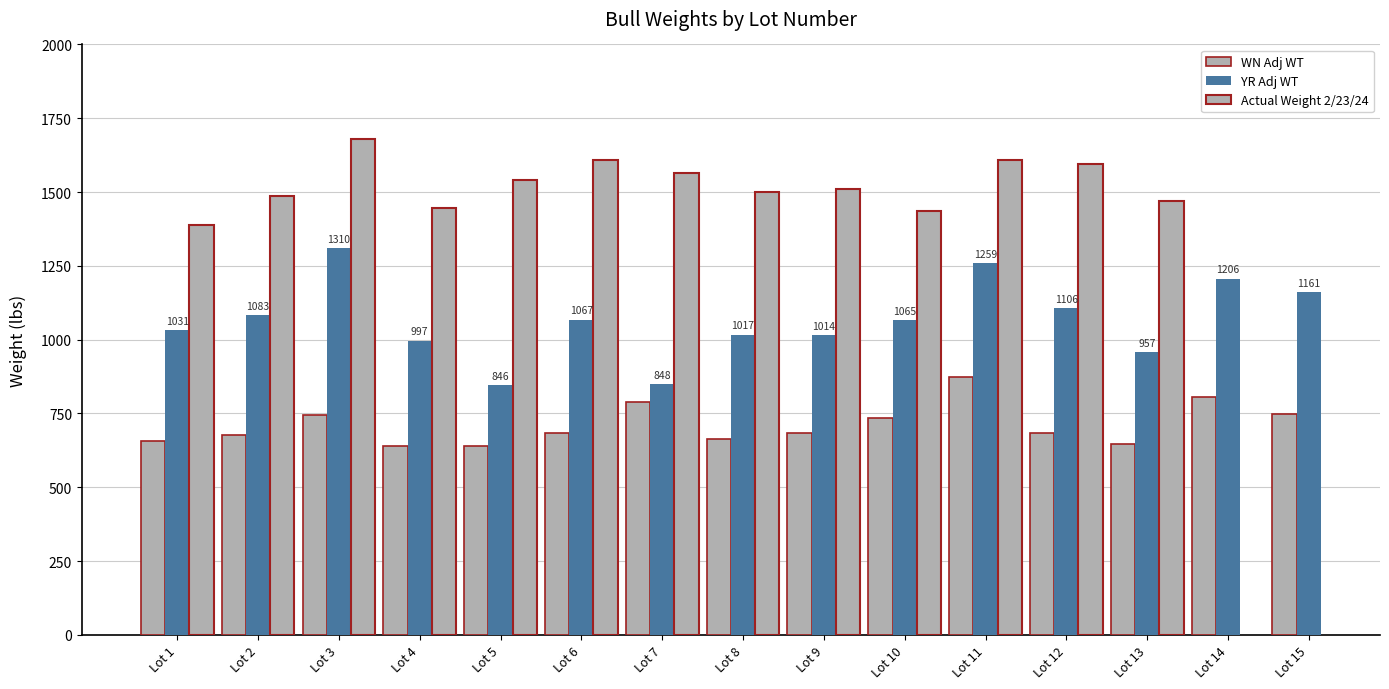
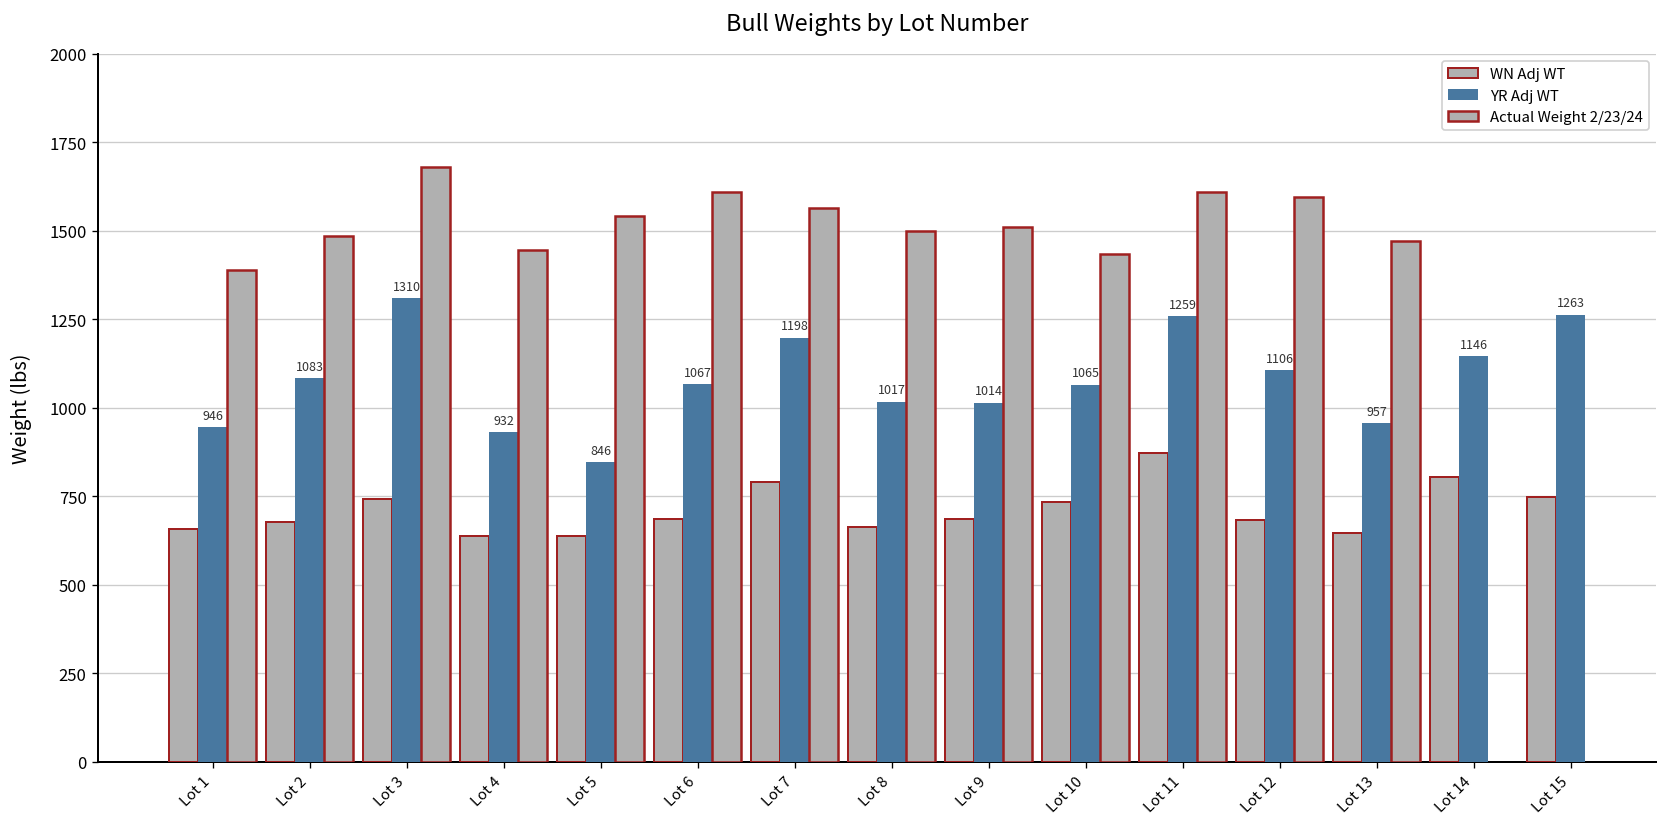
YR Adj WT, Lot 1: 1031 -> 946
YR Adj WT, Lot 4: 997 -> 932
YR Adj WT, Lot 7: 848 -> 1198
YR Adj WT, Lot 14: 1206 -> 1146
YR Adj WT, Lot 15: 1161 -> 1263
